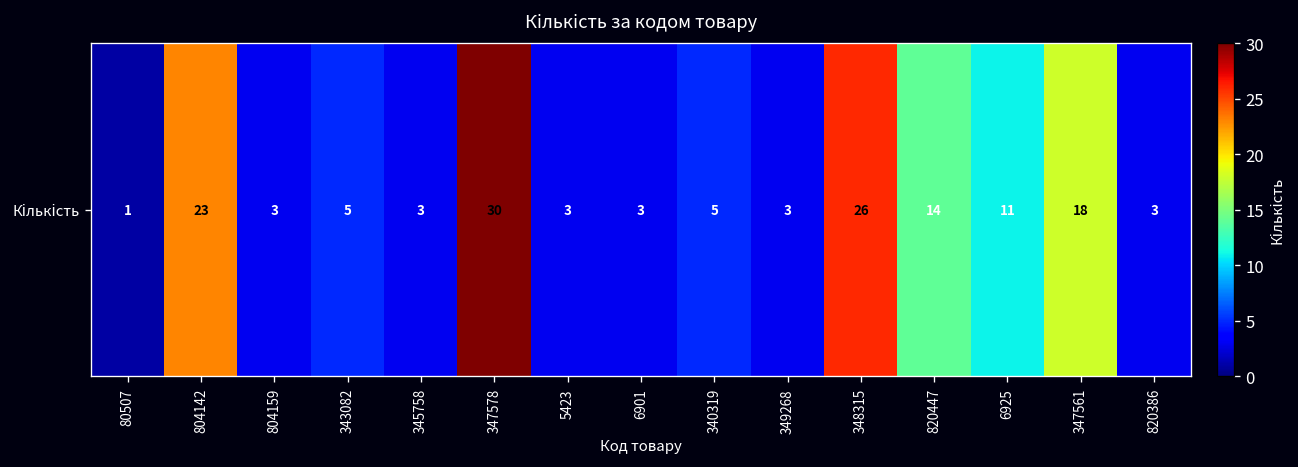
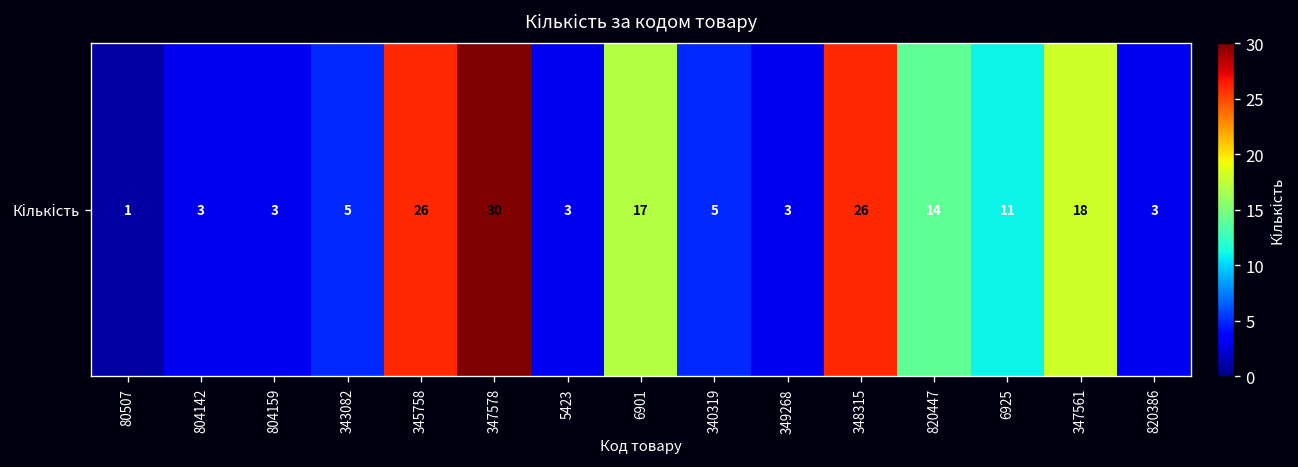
Кількість, 804142: 23 -> 3
Кількість, 345758: 3 -> 26
Кількість, 6901: 3 -> 17
